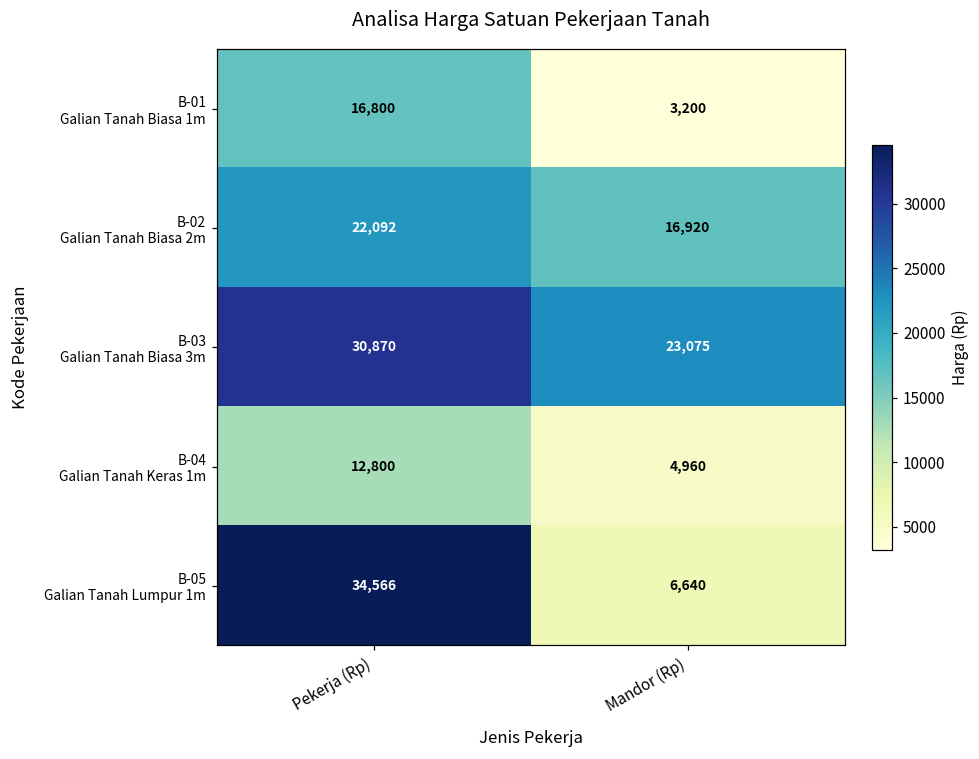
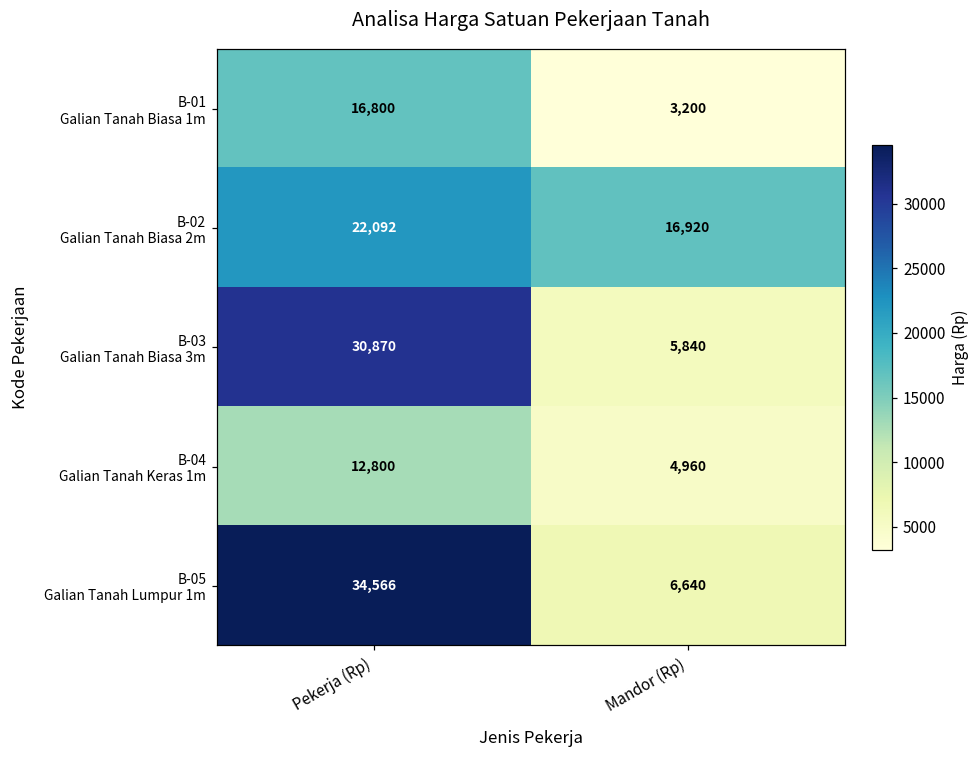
B-03 Galian Tanah Biasa 3m, Mandor (Rp): 23,075 -> 5,840
